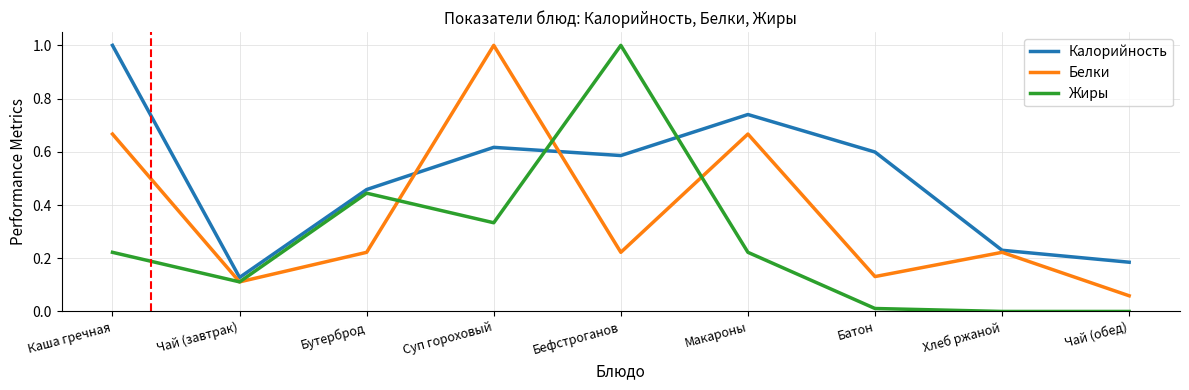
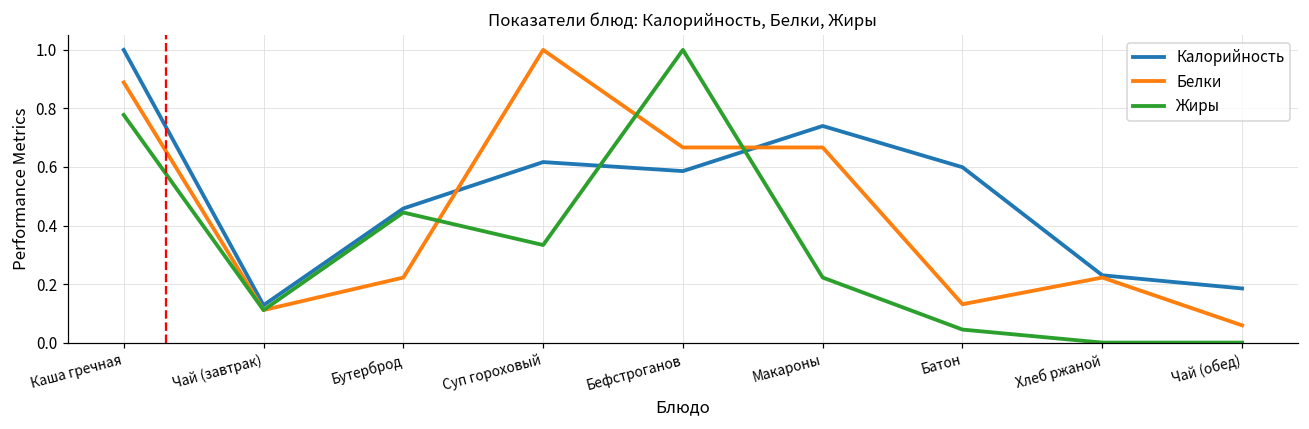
Белки, Каша гречная: 0.67 -> 0.89
Жиры, Каша гречная: 0.22 -> 0.78
Белки, Бефстроганов: 0.22 -> 0.67
Жиры, Батон: 0.01 -> 0.04
